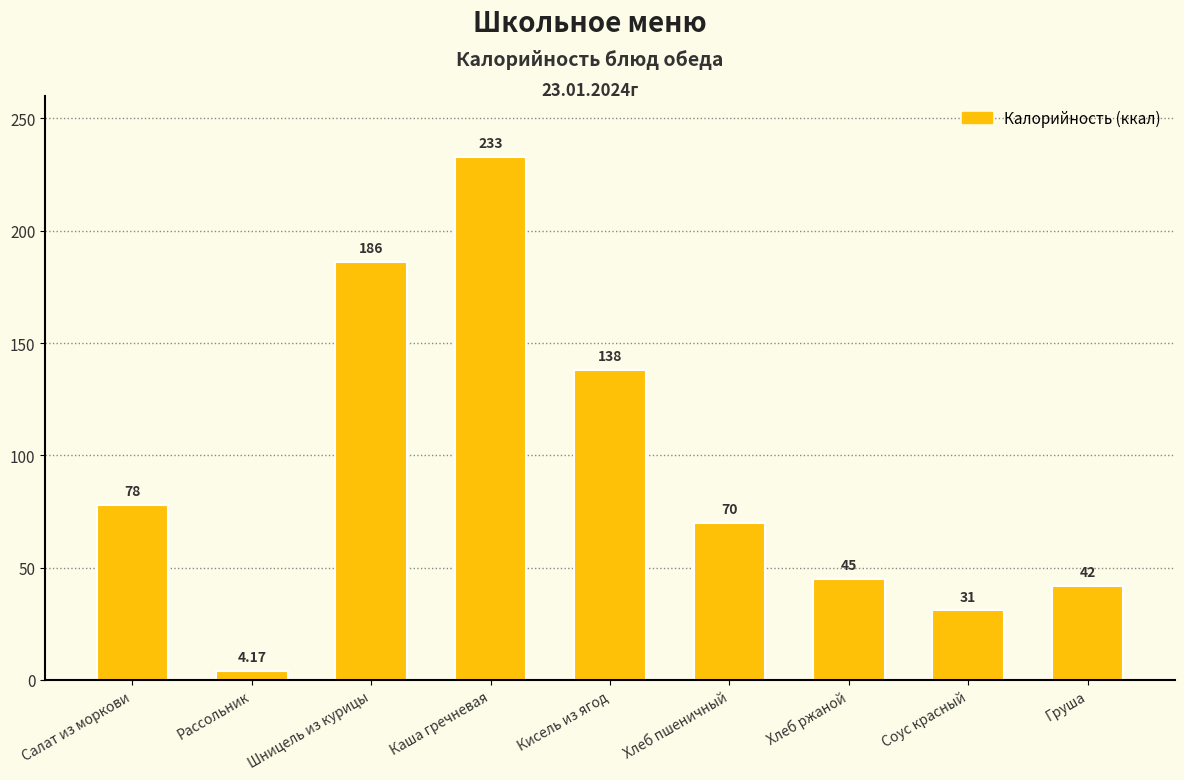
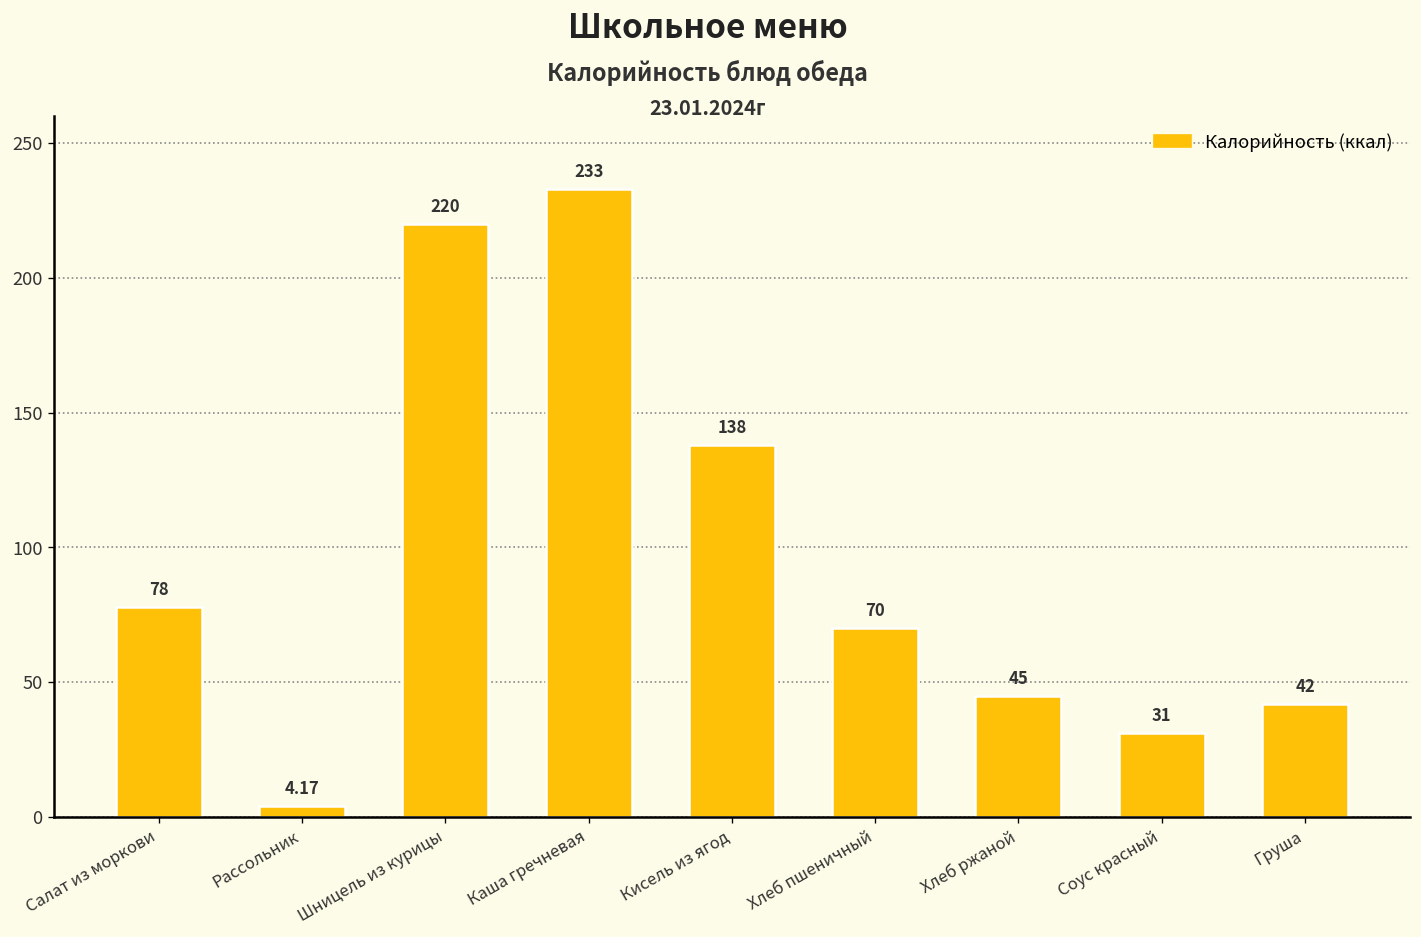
Шницель из курицы: 186 -> 220
